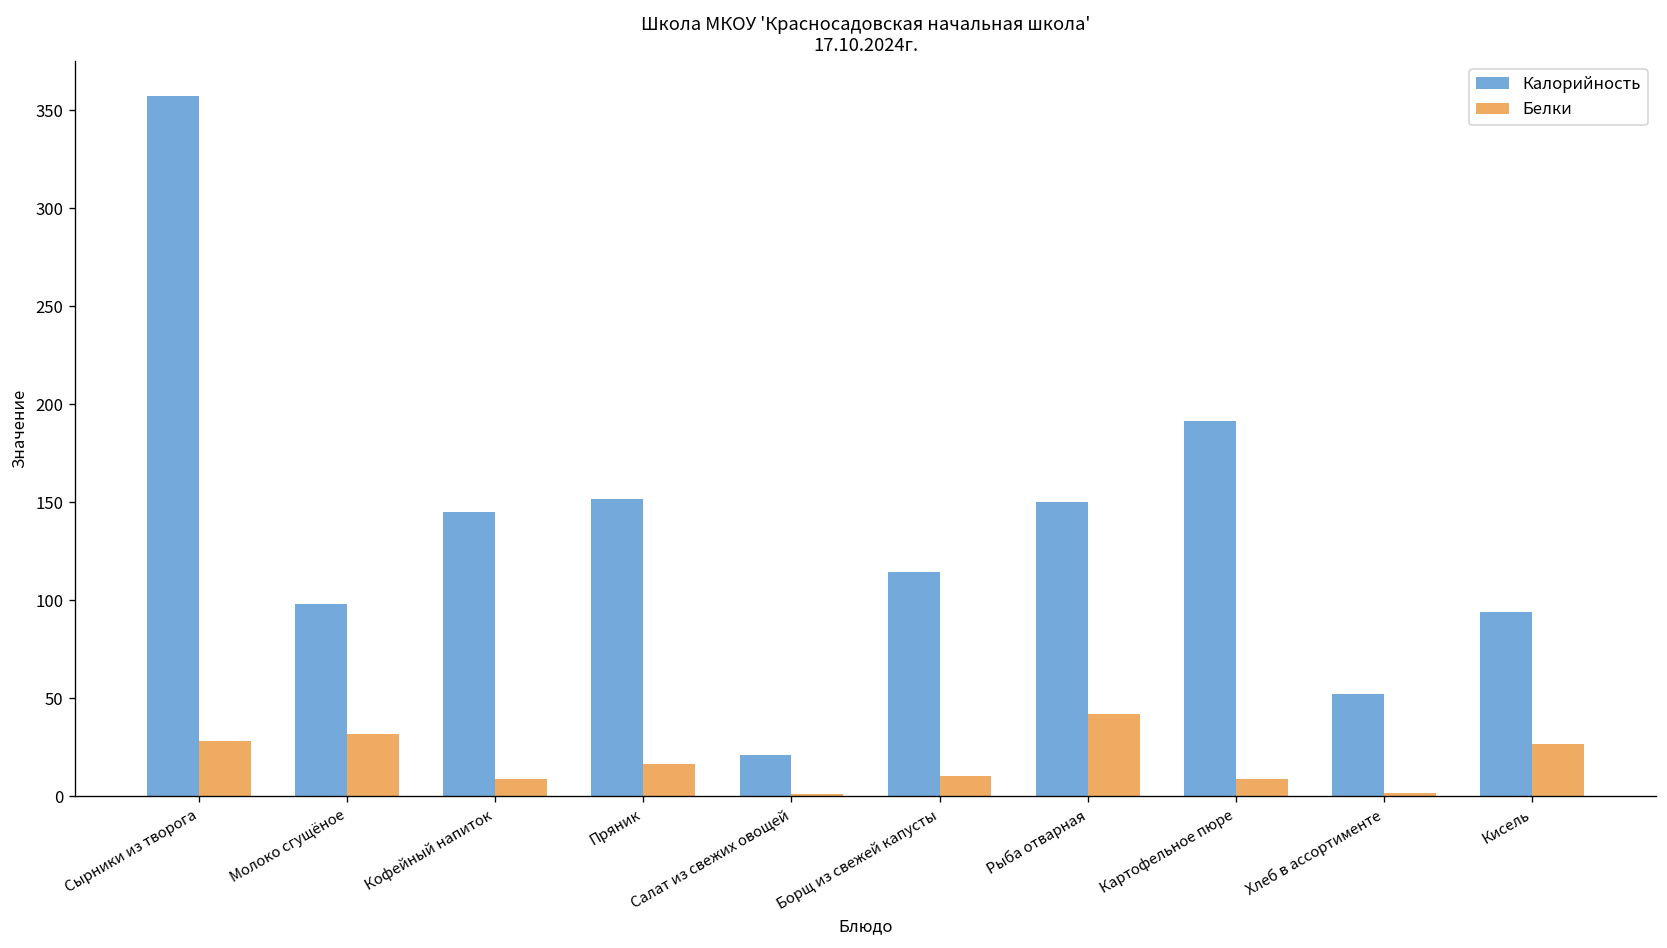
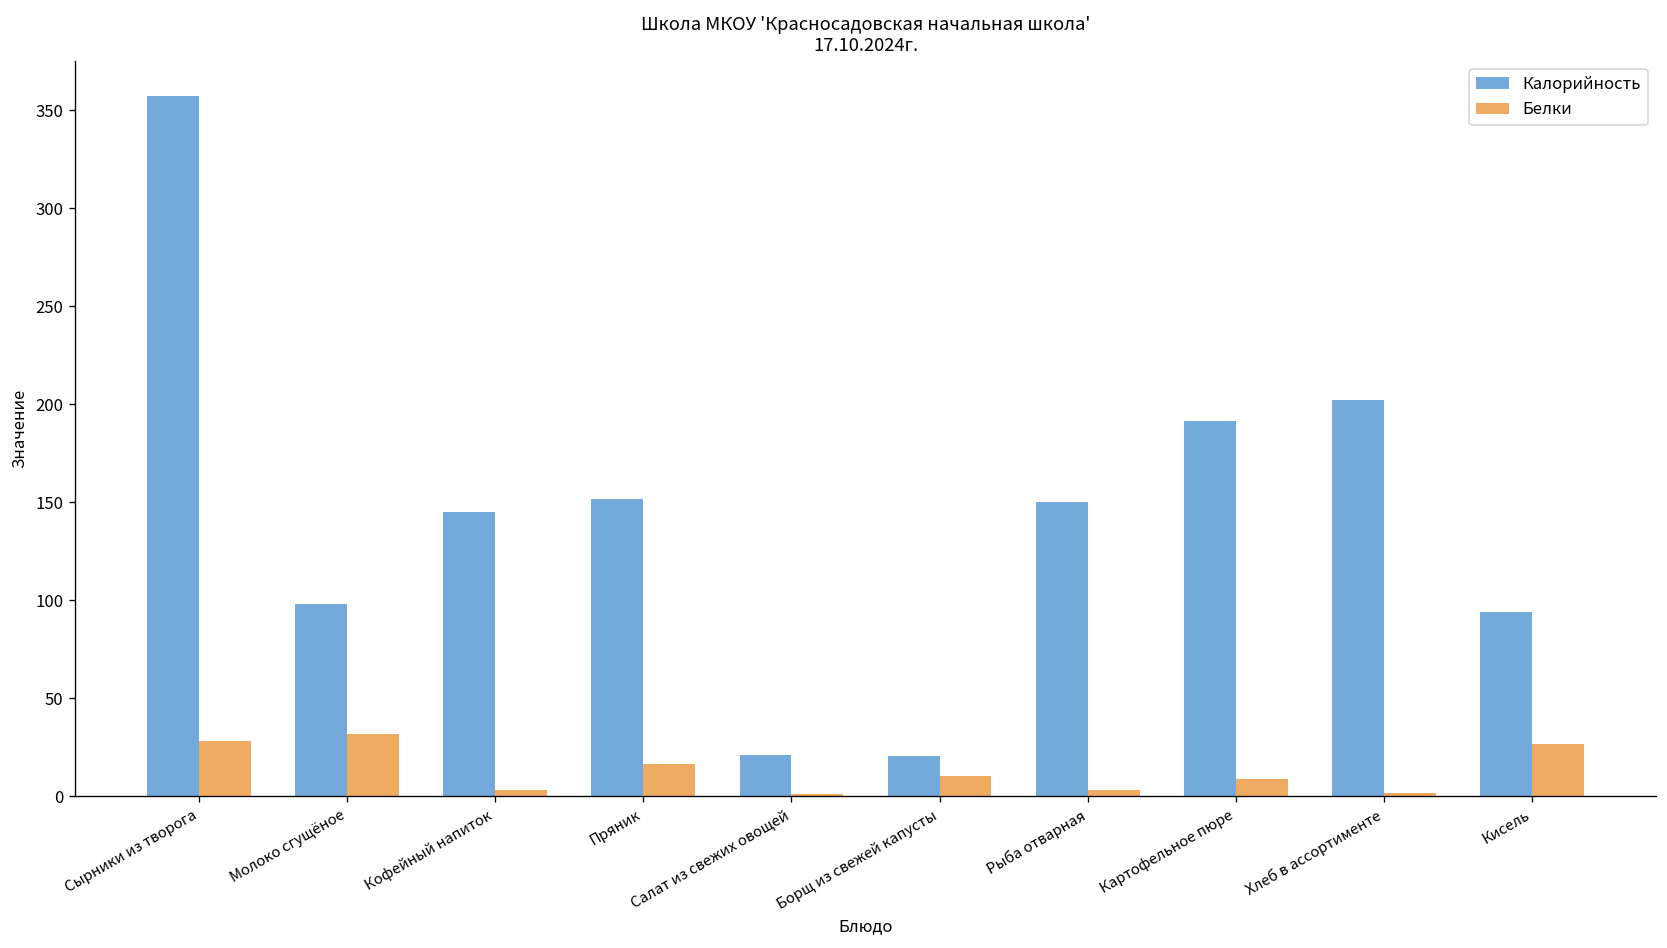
Белки, Кофейный напиток: 9 -> 4
Калорийность, Борщ из свежей капусты: 114 -> 21
Белки, Рыба отварная: 42 -> 3
Калорийность, Хлеб в ассортименте: 52 -> 202
